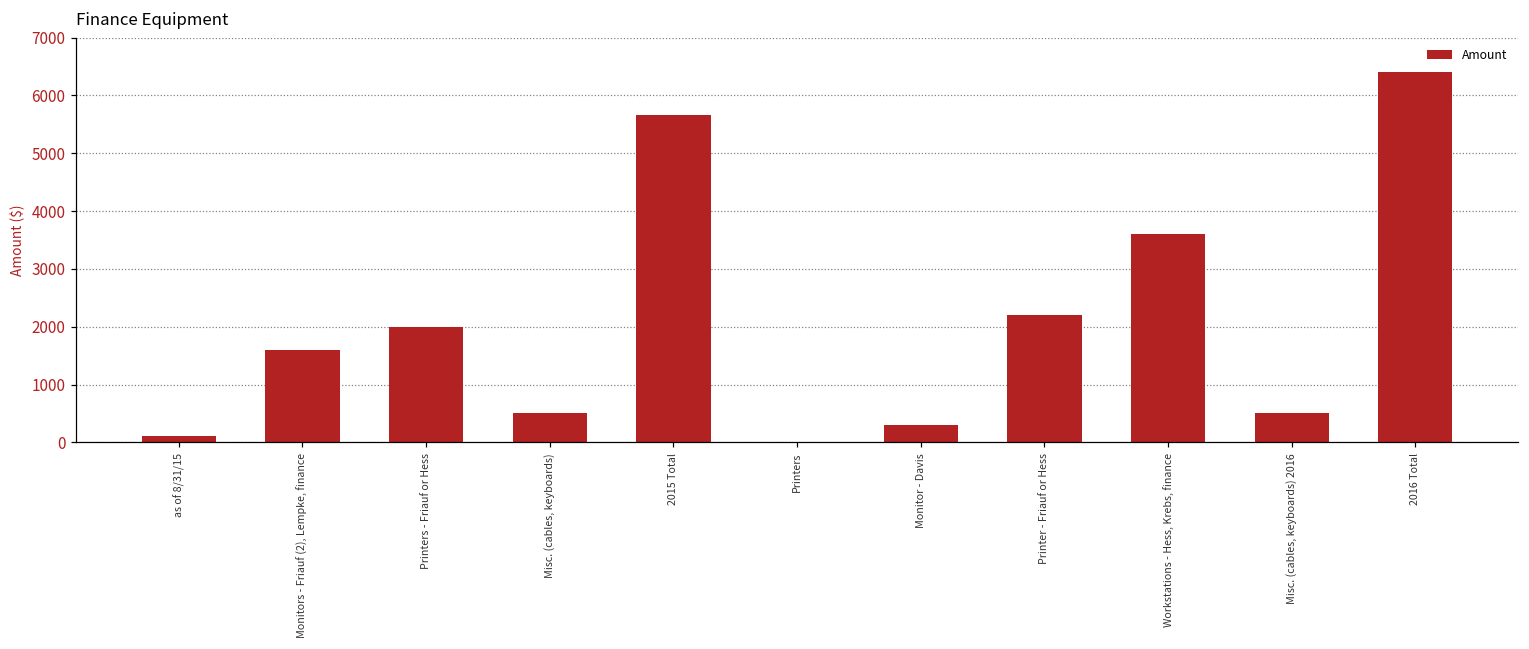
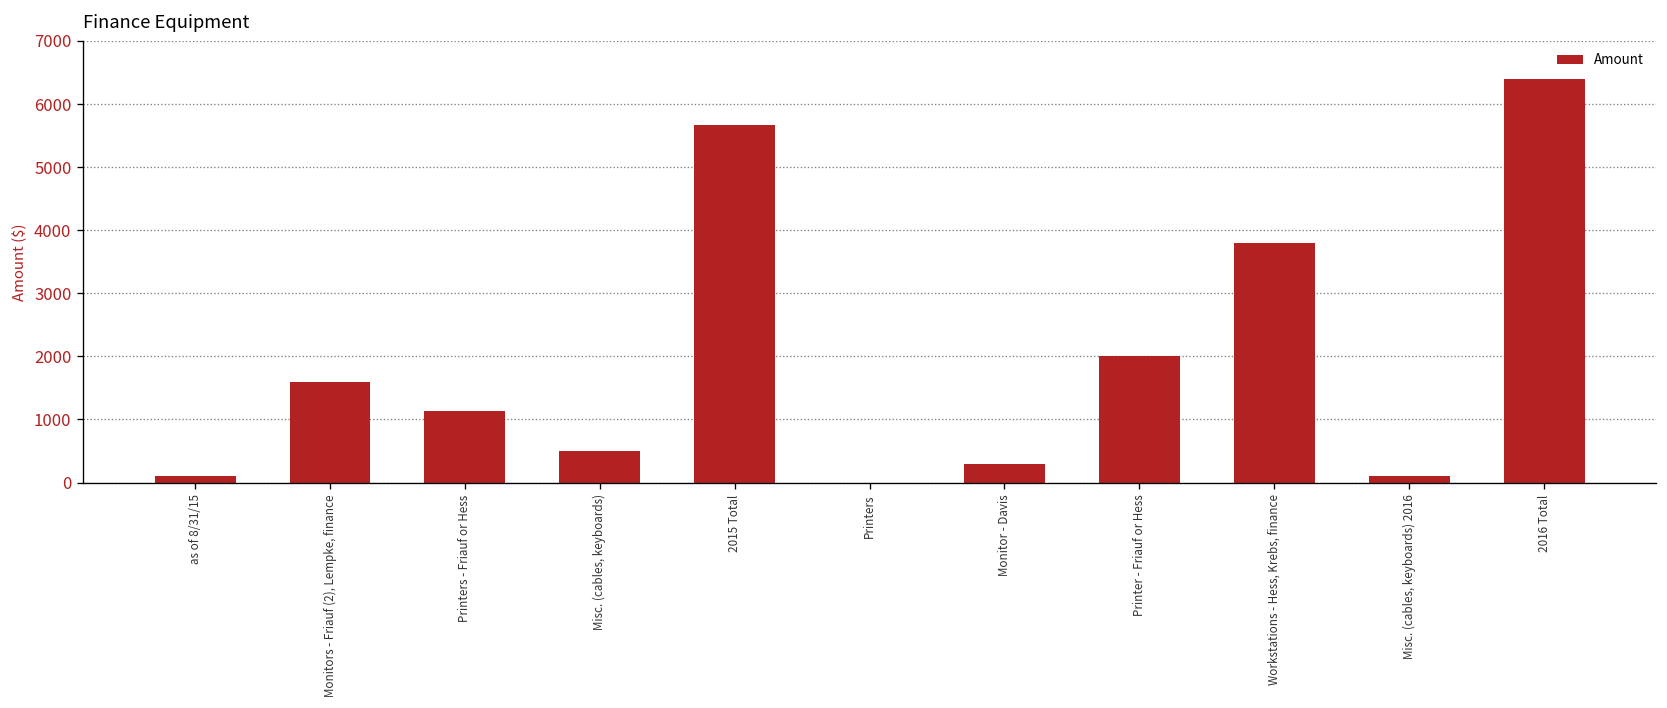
Printers - Friauf or Hess: 2000 -> 1100
Printer - Friauf or Hess: 2200 -> 2000
Workstations - Hess, Krebs, finance: 3600 -> 3800
Misc. (cables, keyboards) 2016: 500 -> 100
